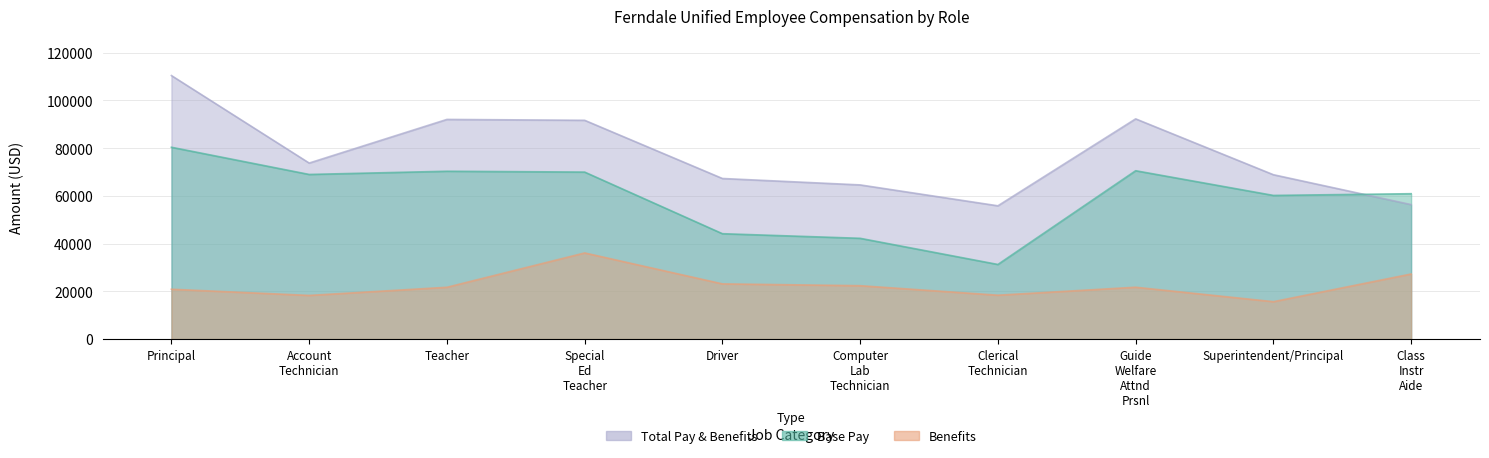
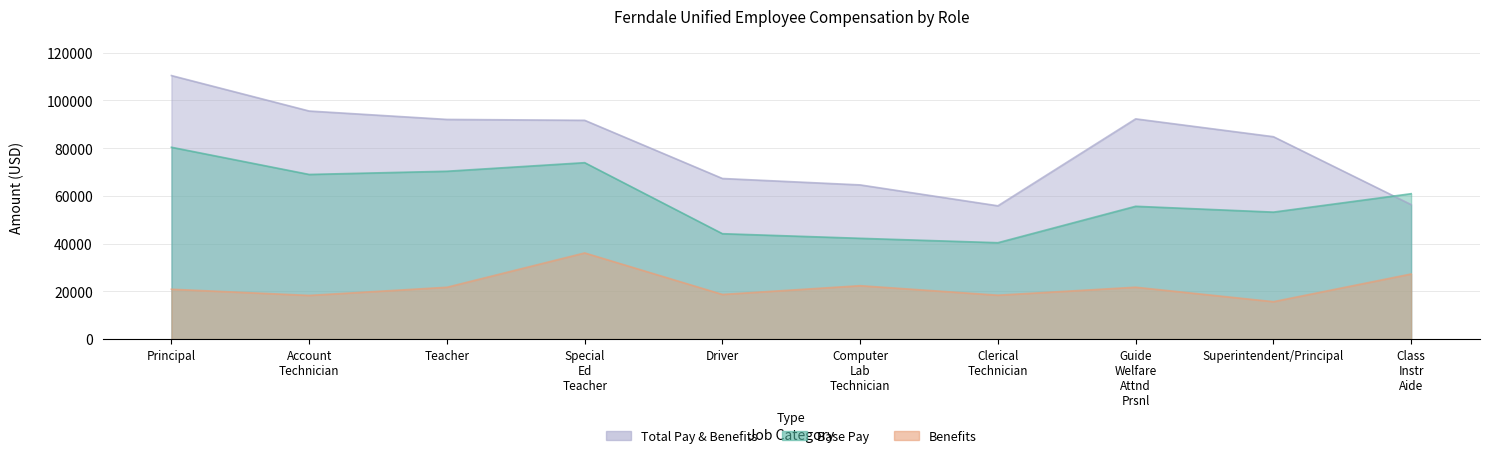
Total Pay & Benefits, Account Technician: 74000 -> 96000
Base Pay, Special Ed Teacher: 70000 -> 74000
Benefits, Driver: 23000 -> 19000
Base Pay, Clerical Technician: 31000 -> 40000
Base Pay, Guide Welfare Attnd Prsnl: 71000 -> 56000
Total Pay & Benefits, Superintendent/Principal: 69000 -> 85000
Base Pay, Superintendent/Principal: 60000 -> 53000
